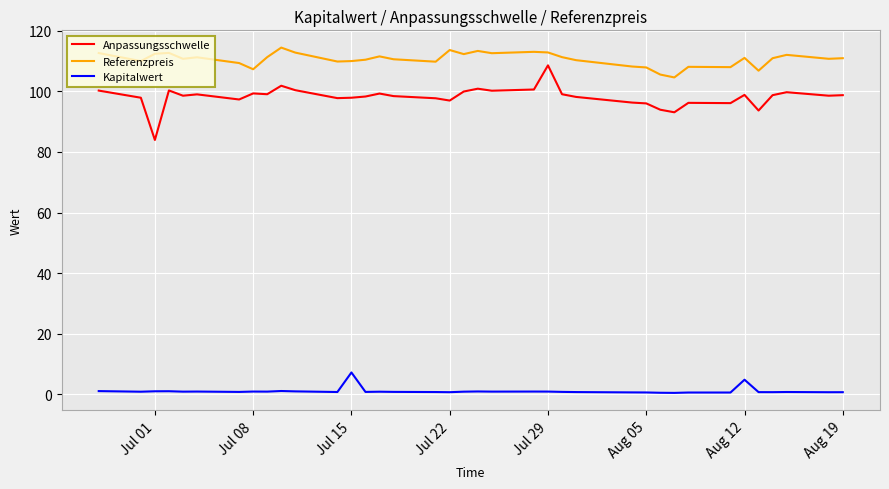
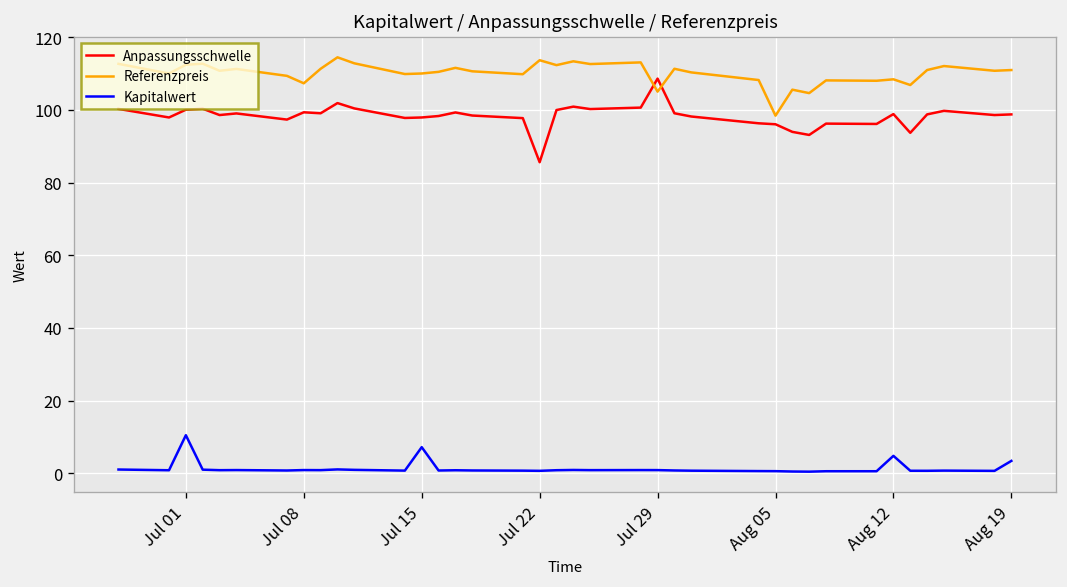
Anpassungsschwelle, Jul 01: 84 -> 100
Kapitalwert, Jul 01: 1 -> 10
Anpassungsschwelle, Jul 22: 97 -> 86
Referenzpreis, Jul 29: 113 -> 105
Referenzpreis, Aug 05: 108 -> 98
Referenzpreis, Aug 12: 111 -> 108
Kapitalwert, Aug 19: 1 -> 3
